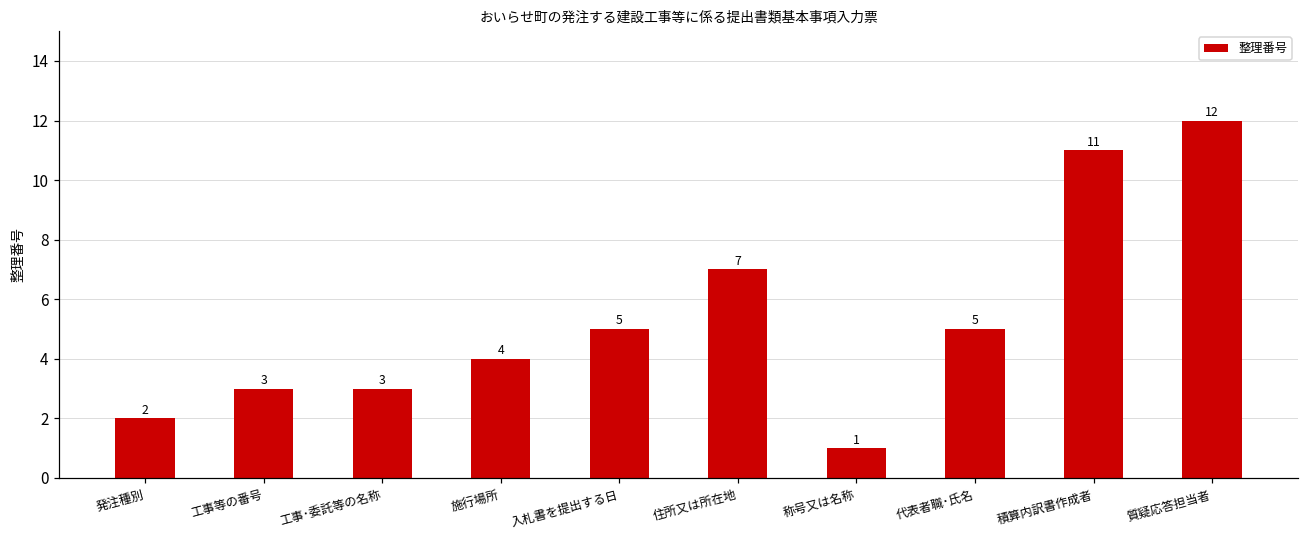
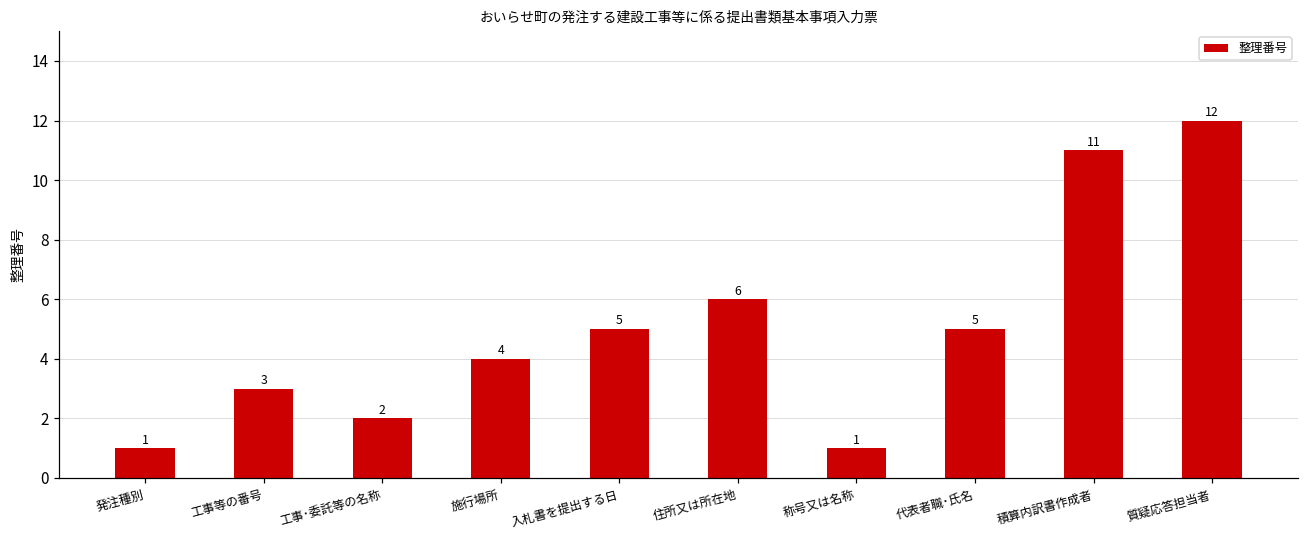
発注種別: 2 -> 1
工事･委託等の名称: 3 -> 2
住所又は所在地: 7 -> 6
